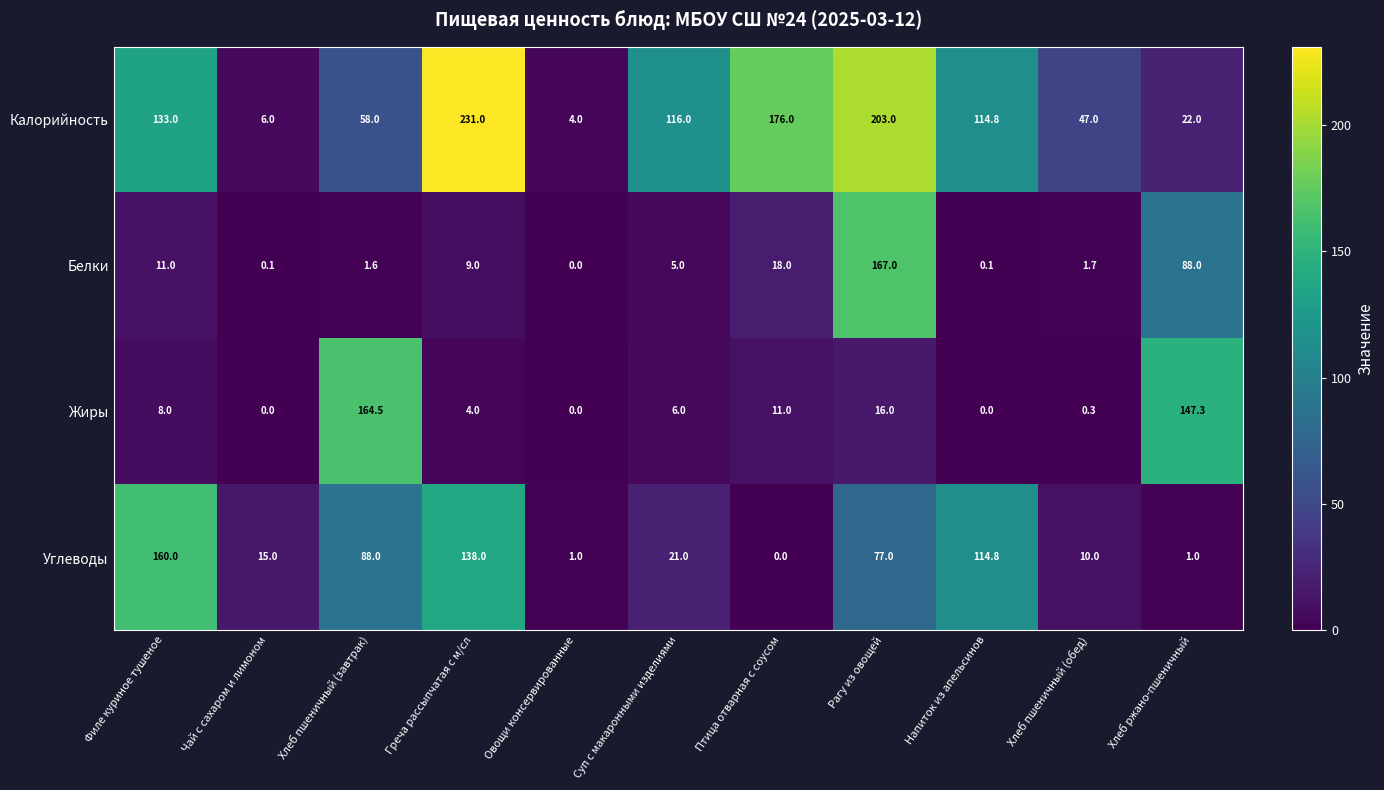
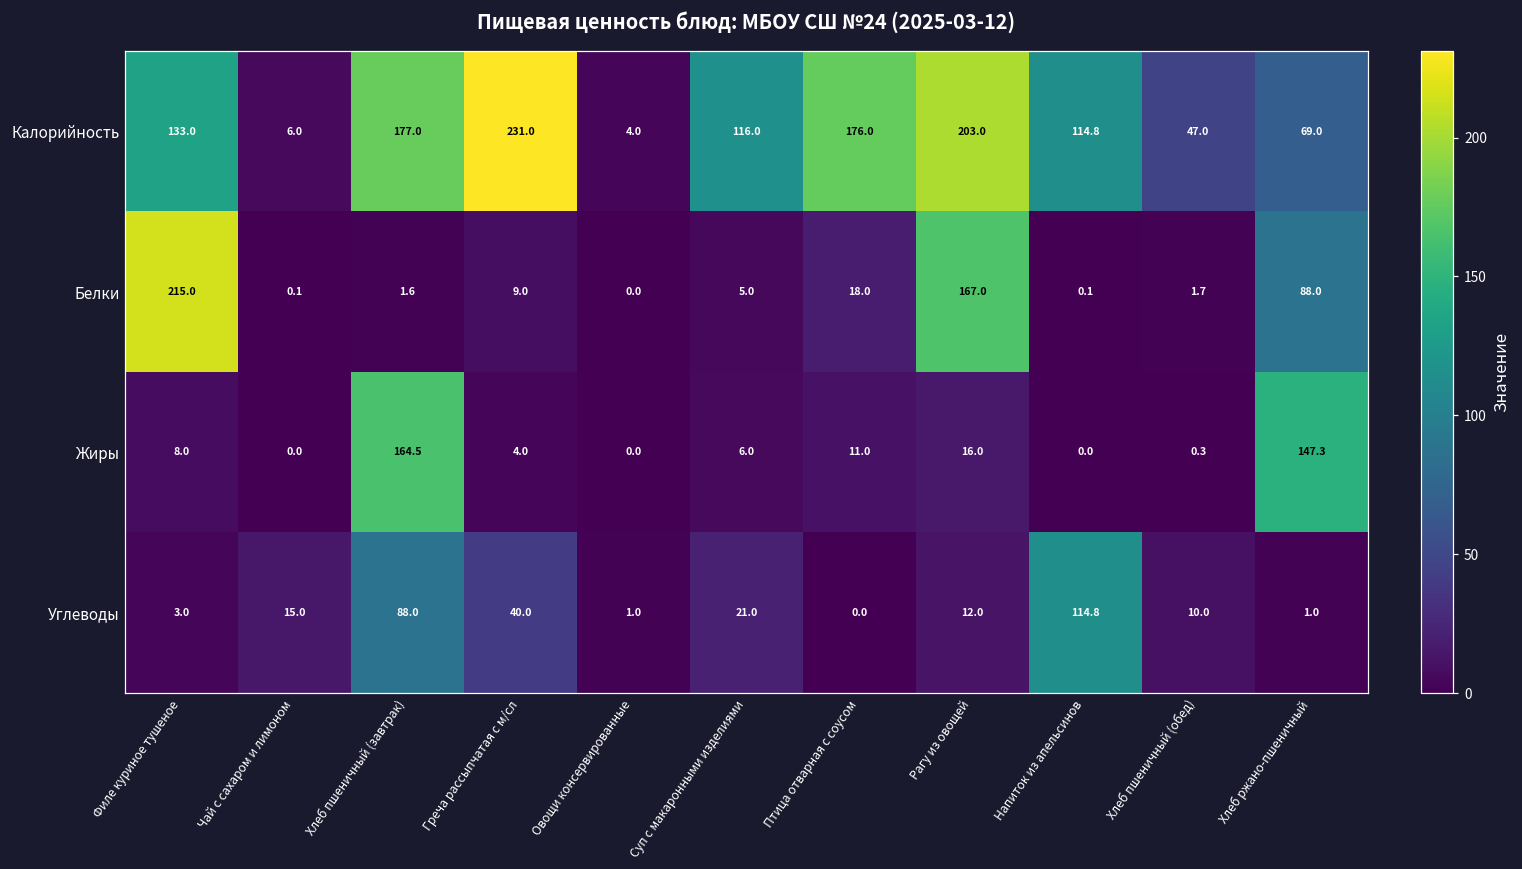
Калорийность, Хлеб пшеничный (завтрак): 58.0 -> 177.0
Калорийность, Хлеб ржано-пшеничный: 22.0 -> 69.0
Белки, Филе куриное тушеное: 11.0 -> 215.0
Углеводы, Филе куриное тушеное: 160.0 -> 3.0
Углеводы, Греча рассыпчатая с м/сл: 138.0 -> 40.0
Углеводы, Рагу из овощей: 77.0 -> 12.0
